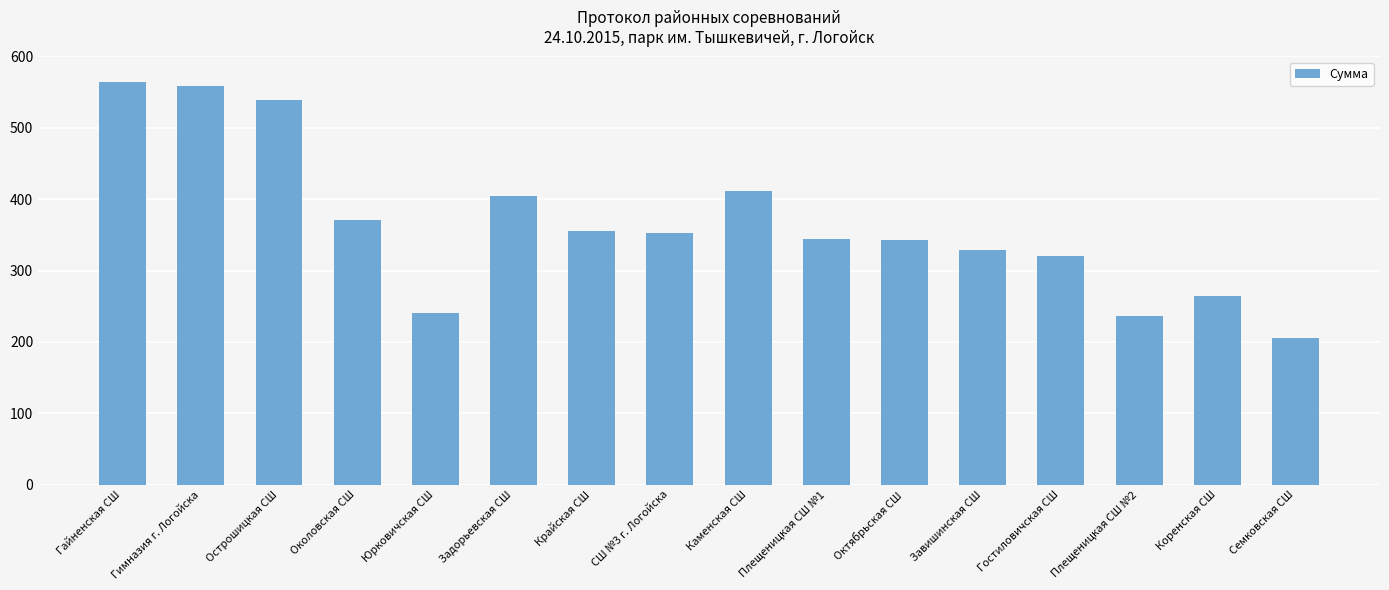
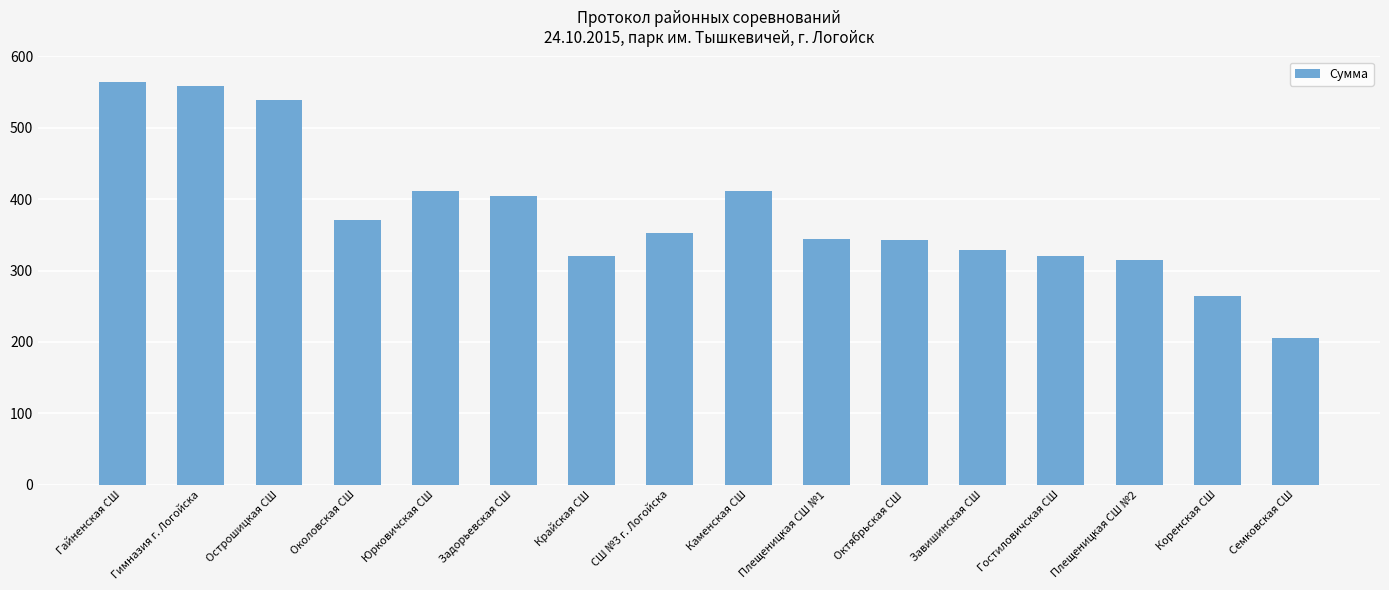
Юрковичская СШ: 240 -> 410
Крайская СШ: 360 -> 320
Плещеницкая СШ №2: 240 -> 320
